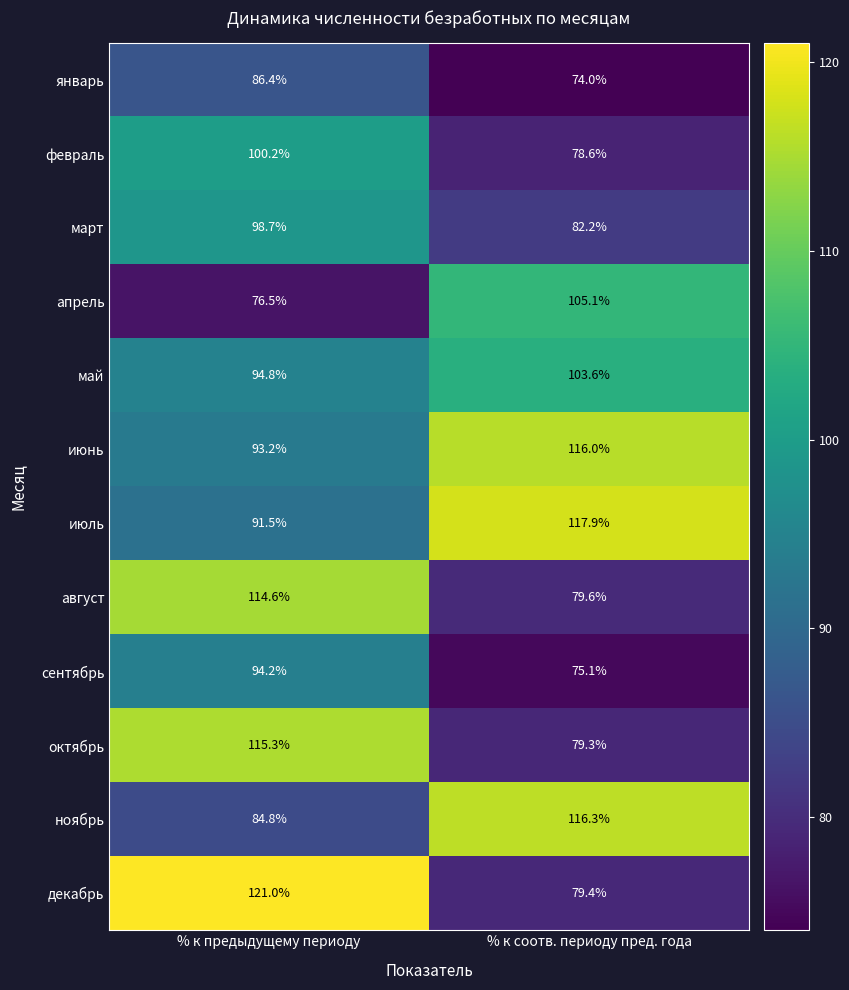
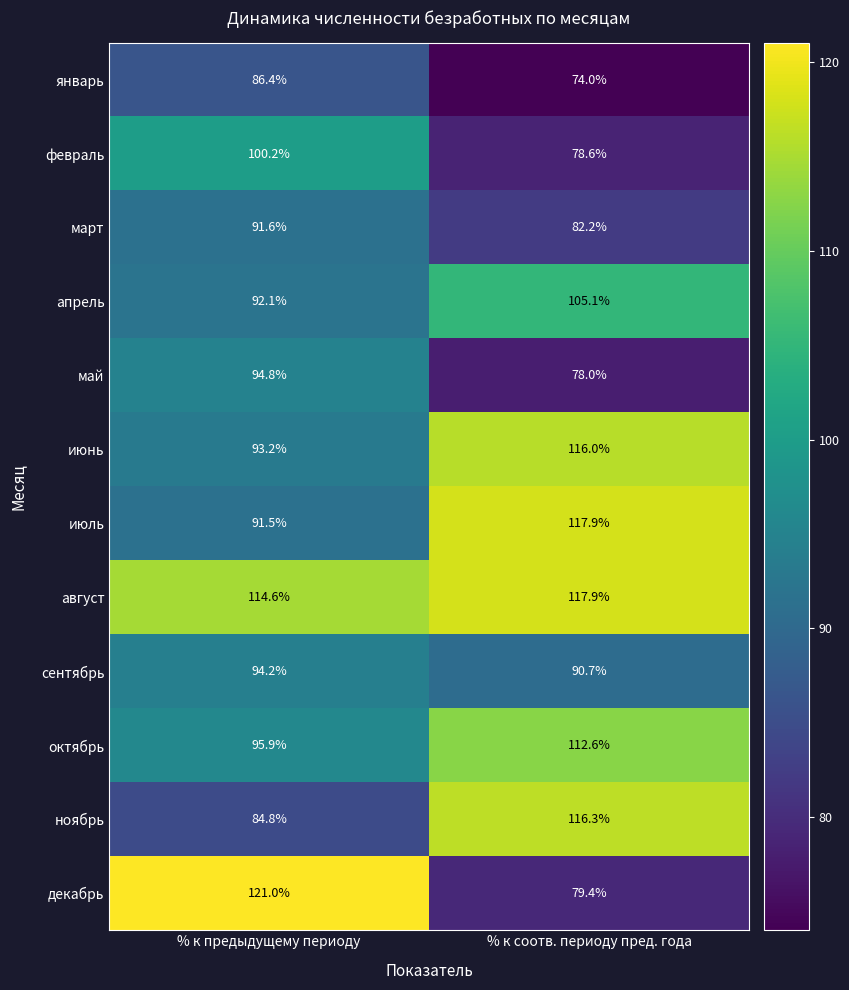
март, % к предыдущему периоду: 98.7% -> 91.6%
апрель, % к предыдущему периоду: 76.5% -> 92.1%
май, % к соотв. периоду пред. года: 103.6% -> 78.0%
август, % к соотв. периоду пред. года: 79.6% -> 117.9%
сентябрь, % к соотв. периоду пред. года: 75.1% -> 90.7%
октябрь, % к предыдущему периоду: 115.3% -> 95.9%
октябрь, % к соотв. периоду пред. года: 79.3% -> 112.6%
